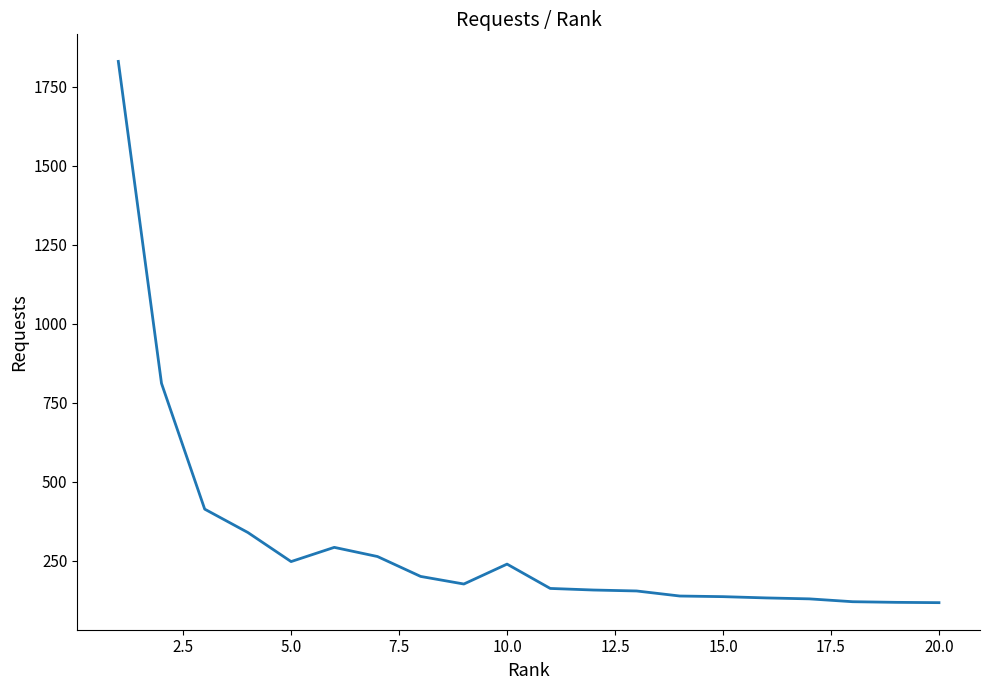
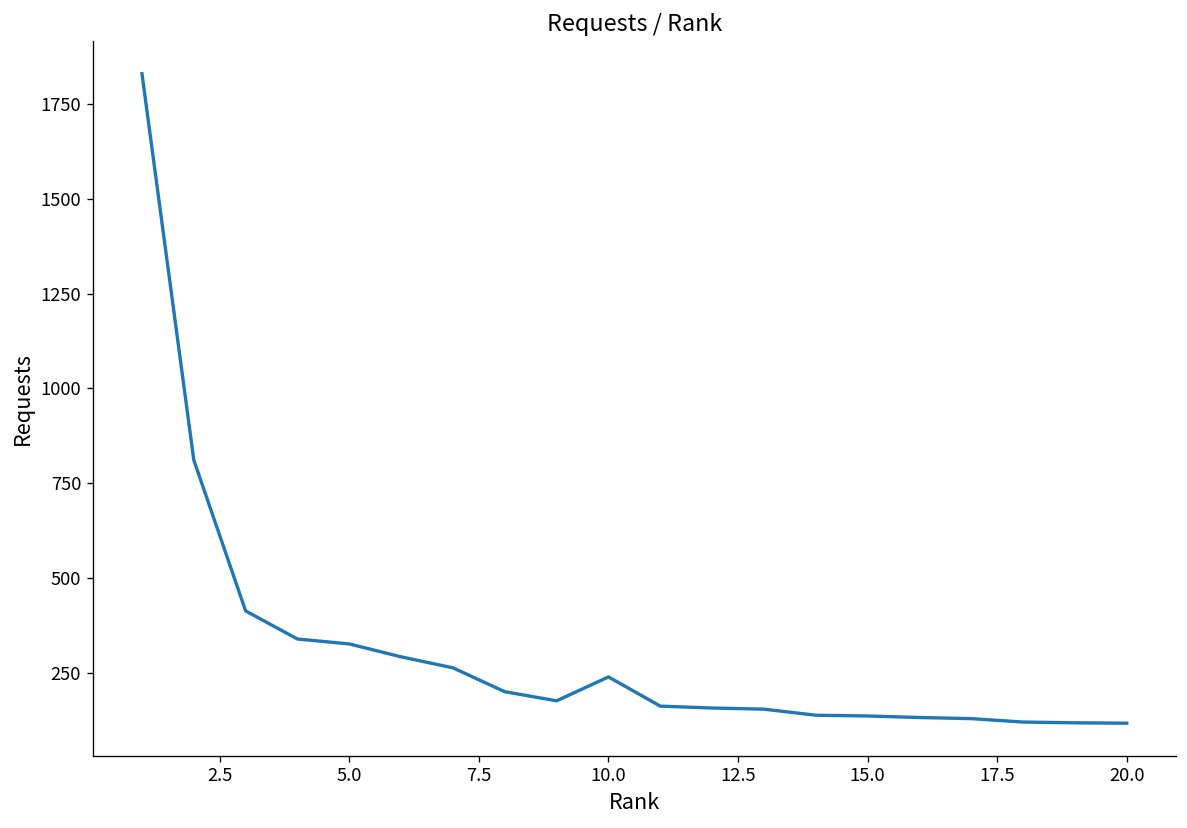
5.0: 250 -> 330
